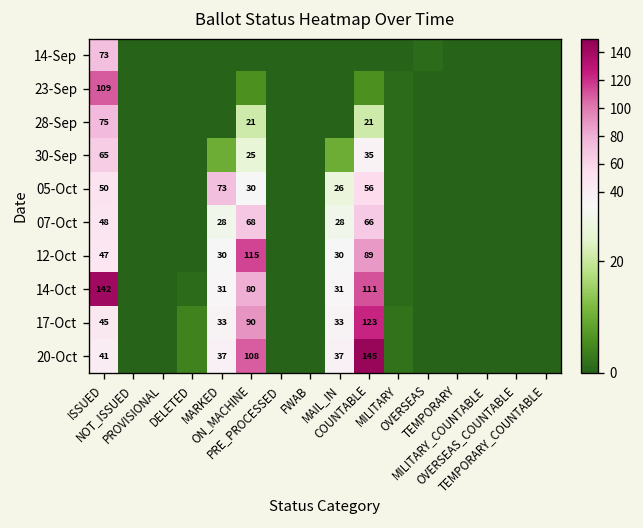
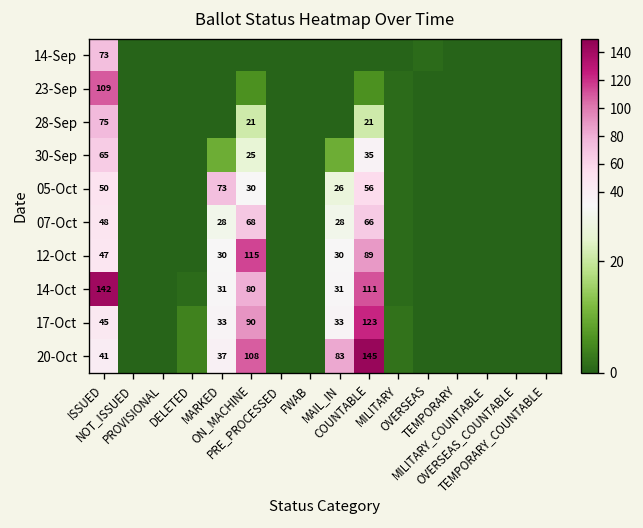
20-Oct, MAIL_IN: 37 -> 83
